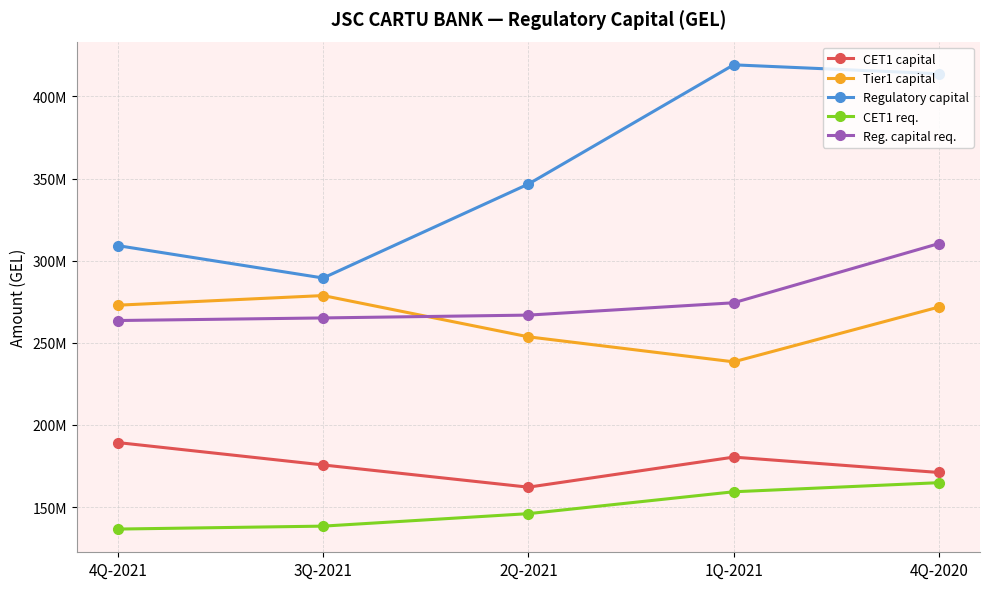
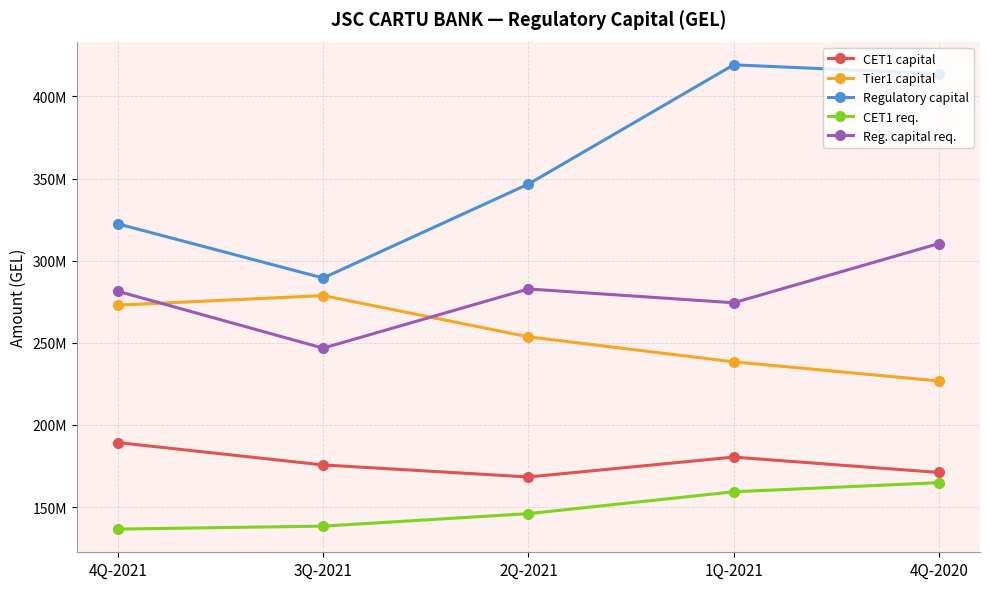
Regulatory capital, 4Q-2021: 309000000 -> 322000000
Reg. capital req., 4Q-2021: 264000000 -> 281000000
Reg. capital req., 3Q-2021: 265000000 -> 247000000
CET1 capital, 2Q-2021: 162000000 -> 168000000
Reg. capital req., 2Q-2021: 267000000 -> 283000000
Tier1 capital, 4Q-2020: 272000000 -> 227000000
